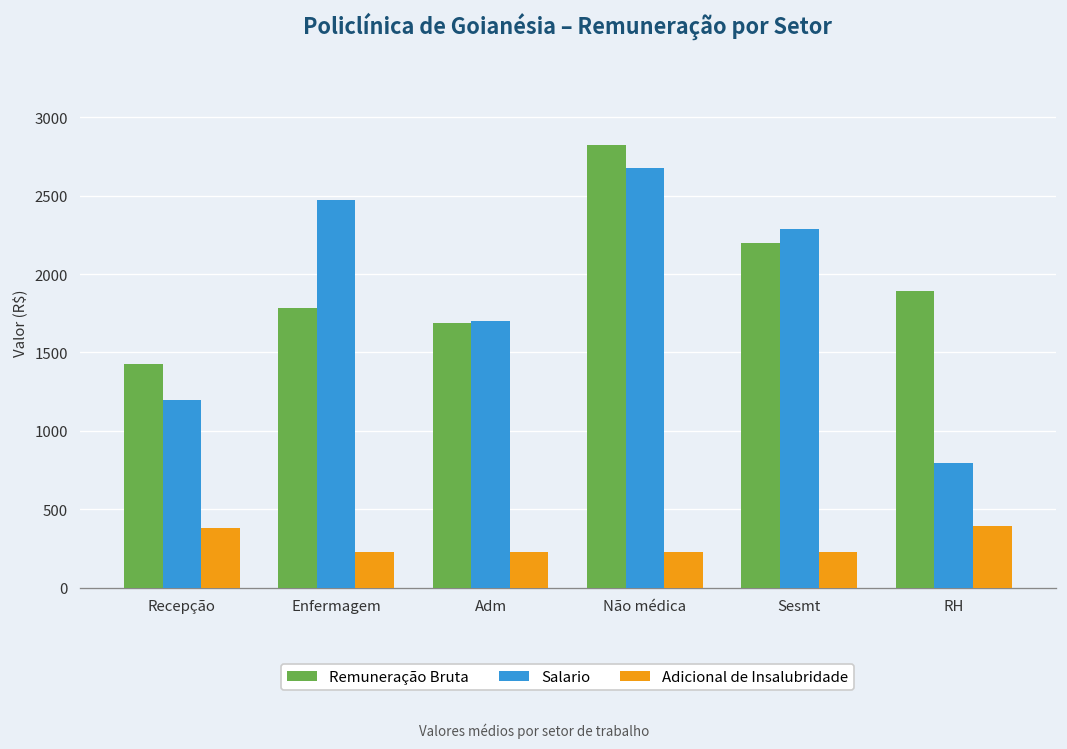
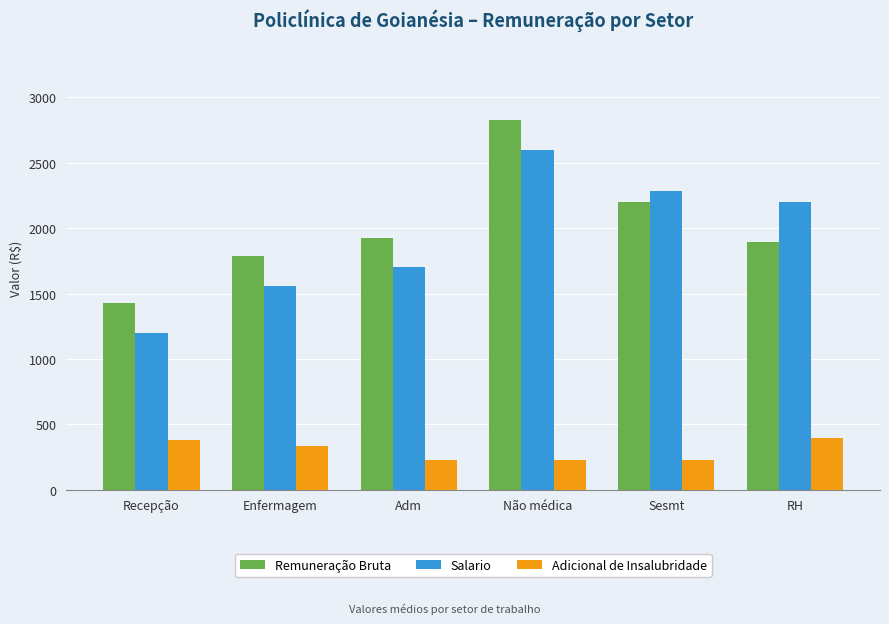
Salario, Enfermagem: 2470 -> 1560
Adicional de Insalubridade, Enfermagem: 230 -> 330
Remuneração Bruta, Adm: 1690 -> 1930
Salario, Não médica: 2680 -> 2600
Salario, RH: 790 -> 2200
